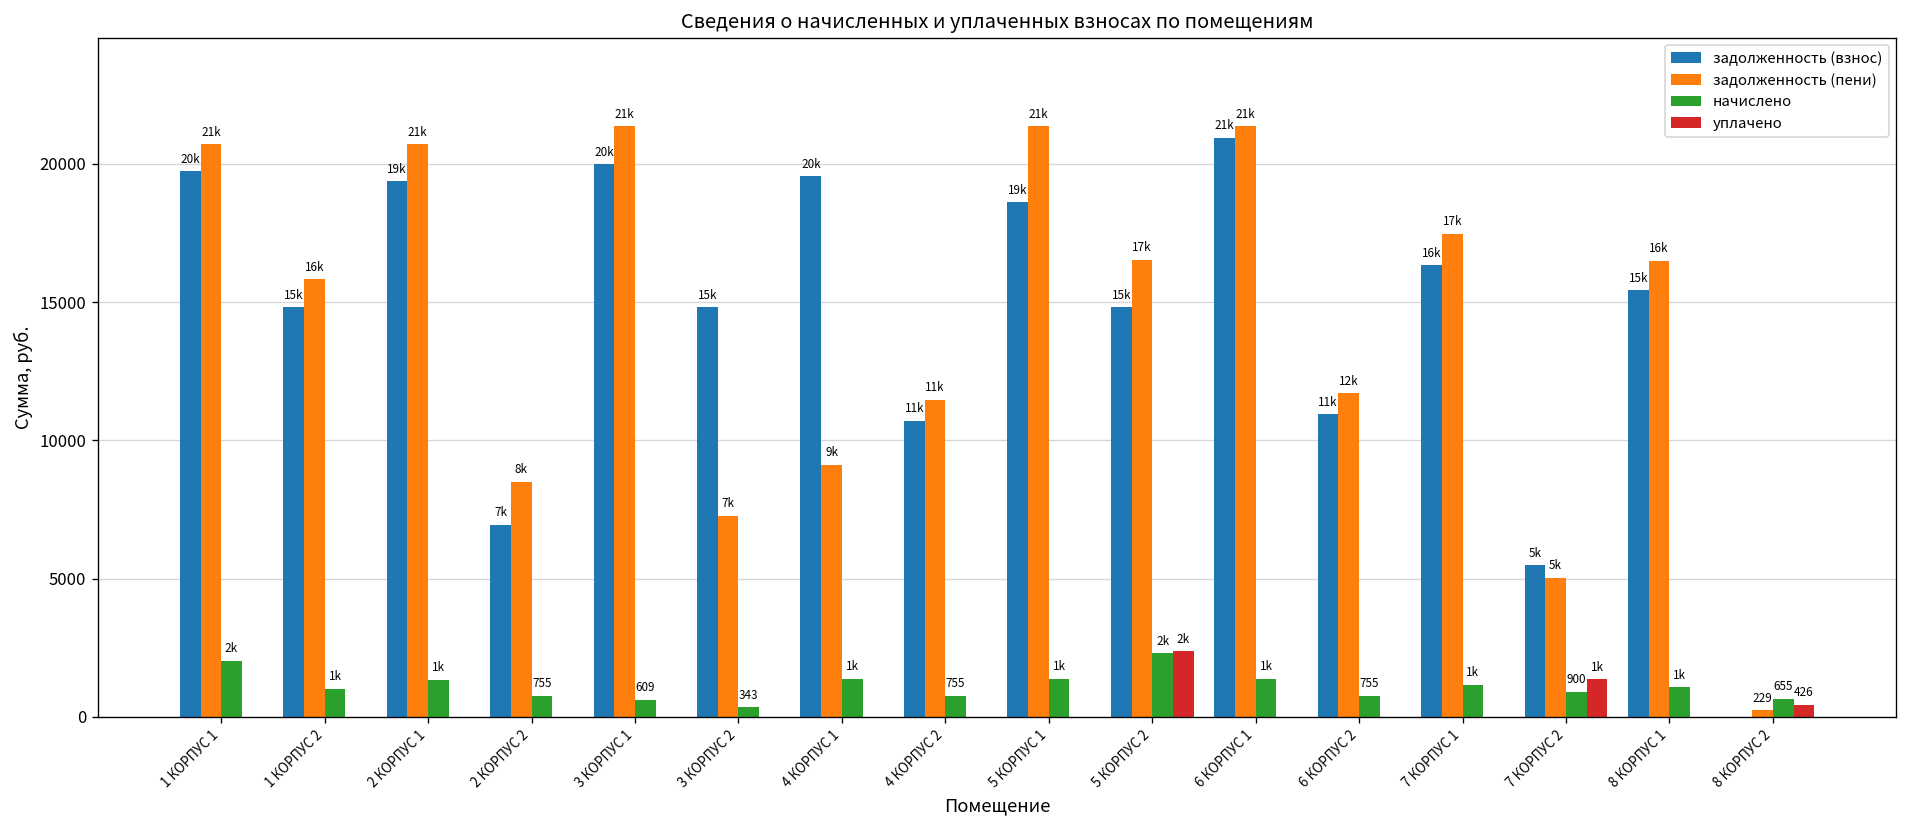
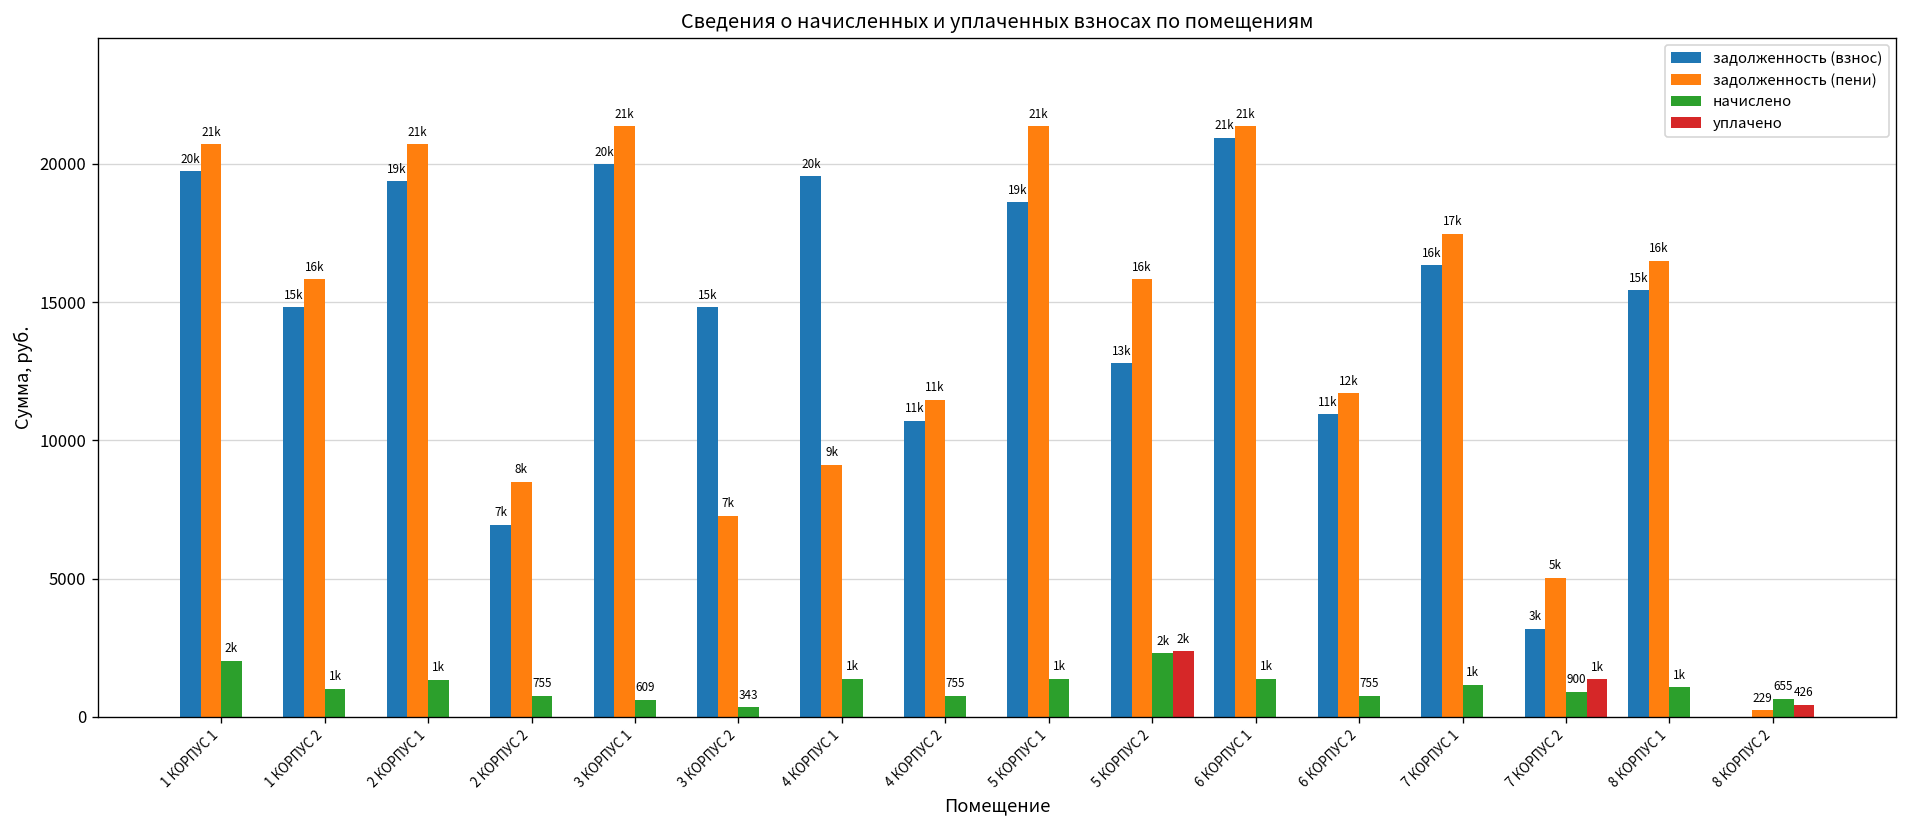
задолженность (взнос), 5 КОРПУС 2: 15k -> 13k
задолженность (пени), 5 КОРПУС 2: 17k -> 16k
задолженность (взнос), 7 КОРПУС 2: 5k -> 3k
